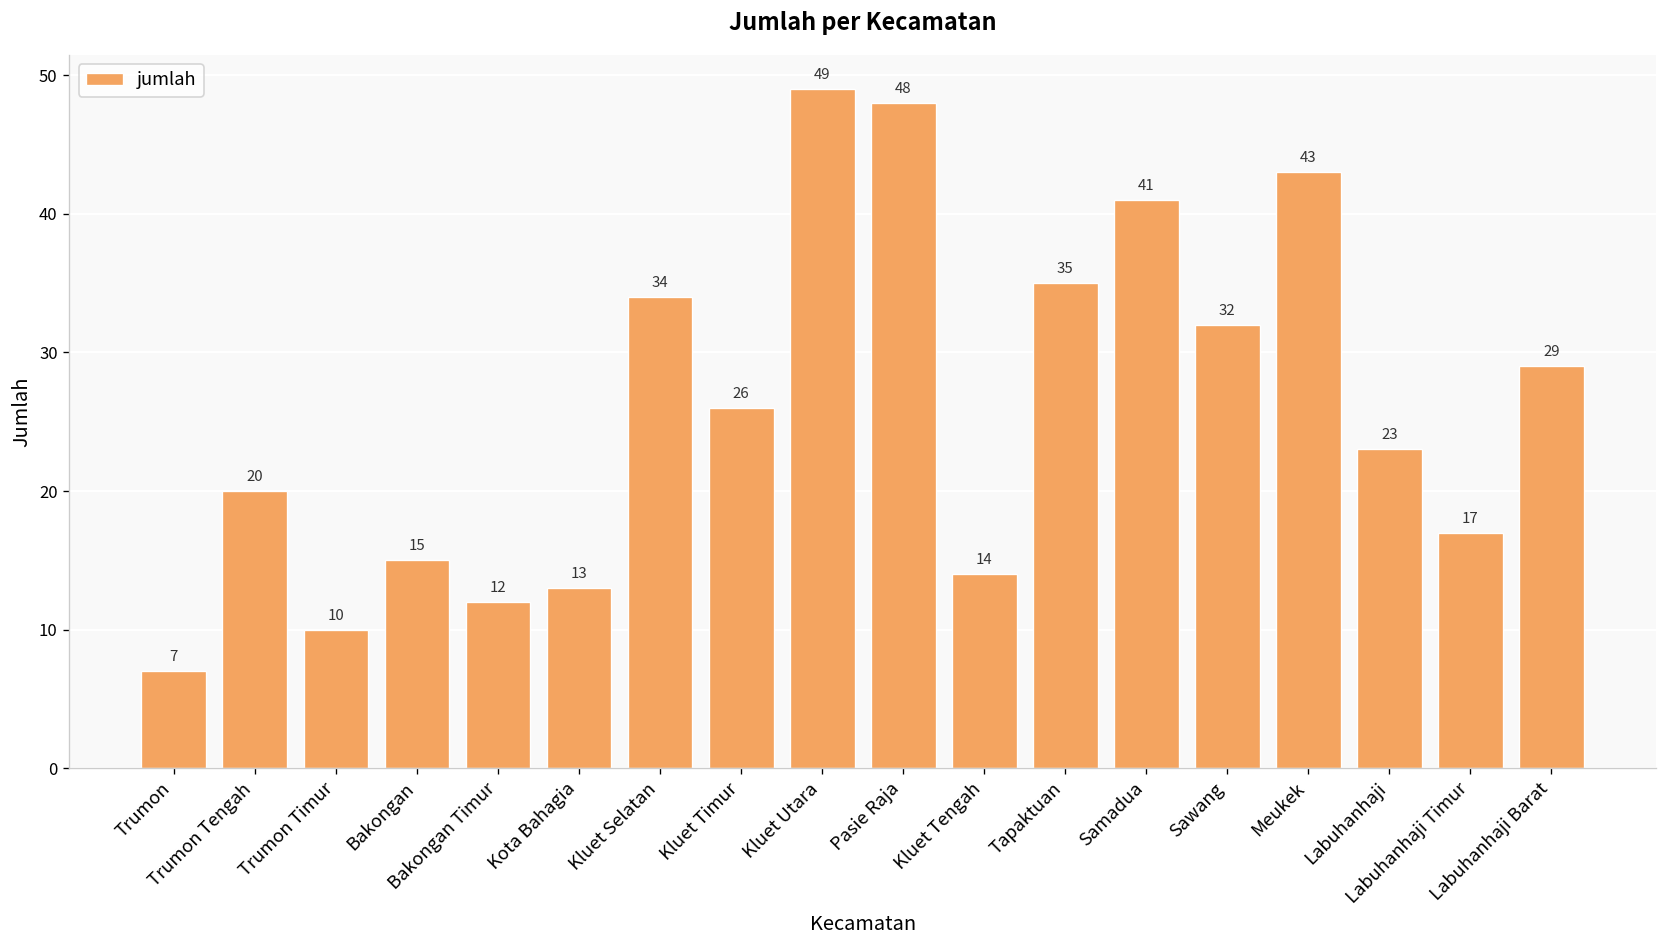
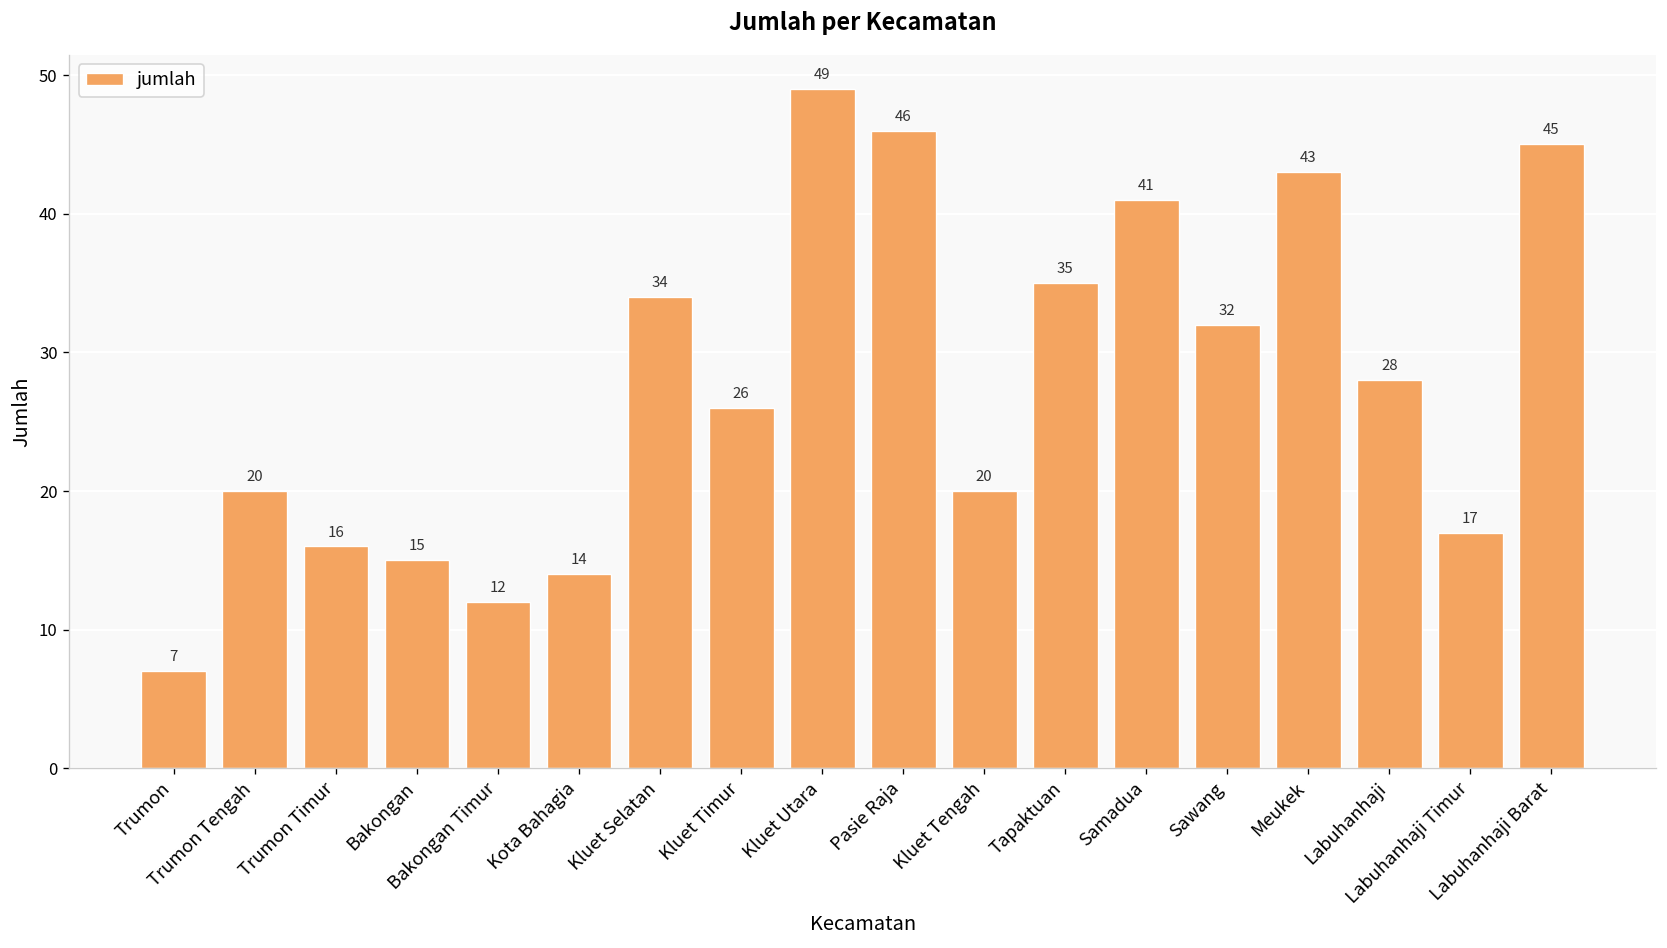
Trumon Timur: 10 -> 16
Kota Bahagia: 13 -> 14
Pasie Raja: 48 -> 46
Kluet Tengah: 14 -> 20
Labuhanhaji: 23 -> 28
Labuhanhaji Barat: 29 -> 45
